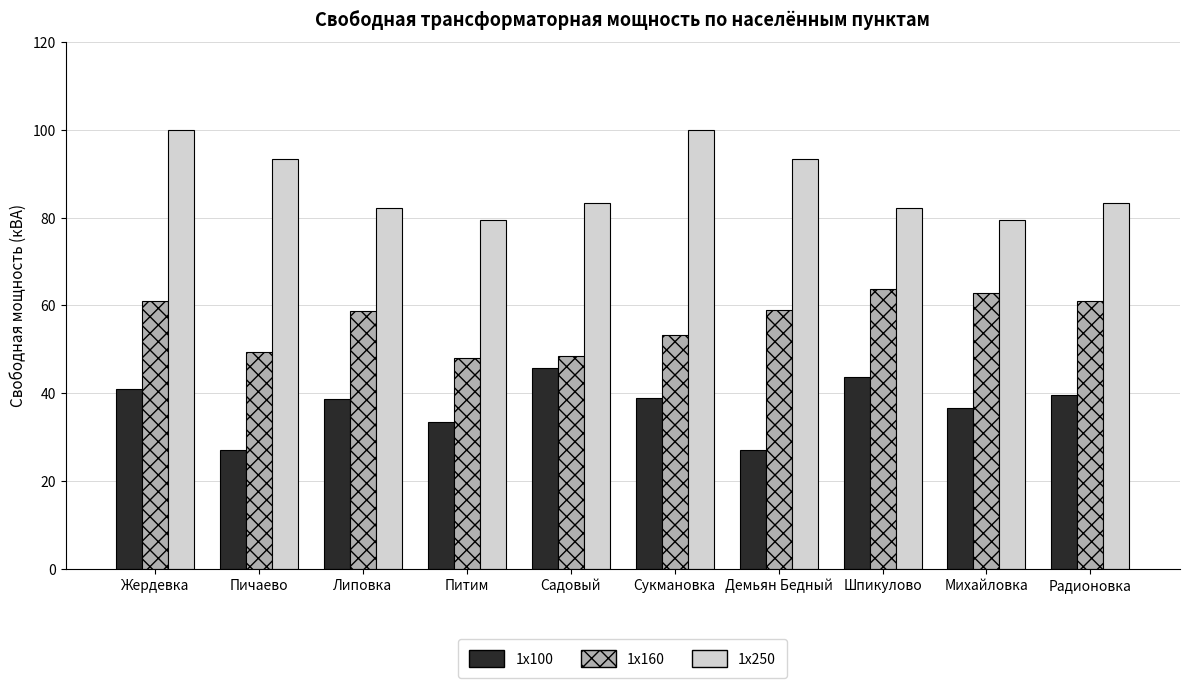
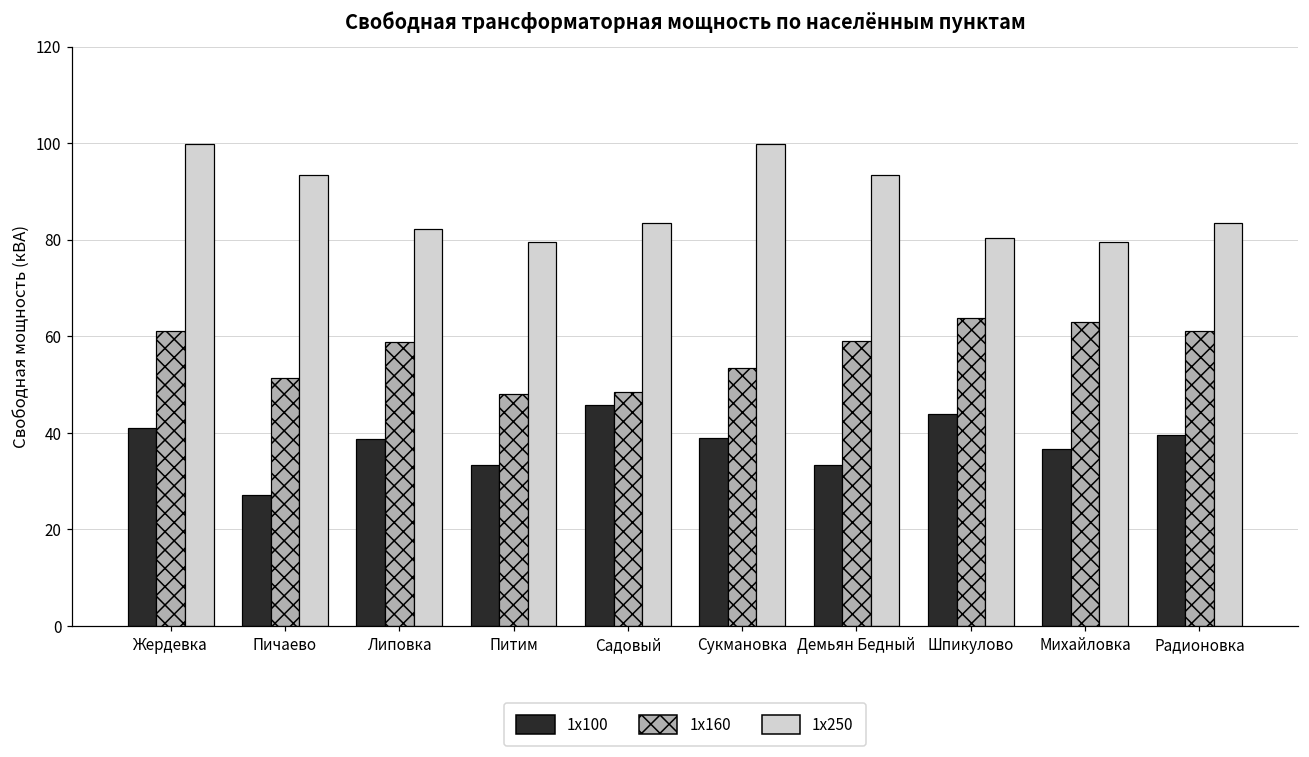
1x160, Пичаево: 49 -> 51
1x100, Демьян Бедный: 27 -> 33
1x250, Шпикулово: 82 -> 80
